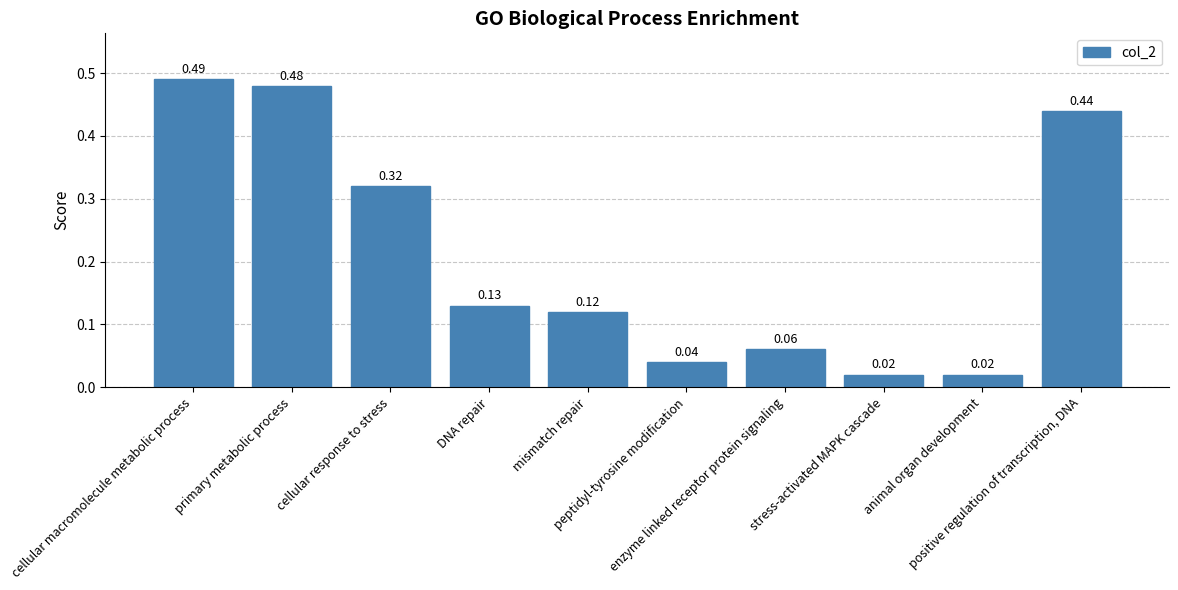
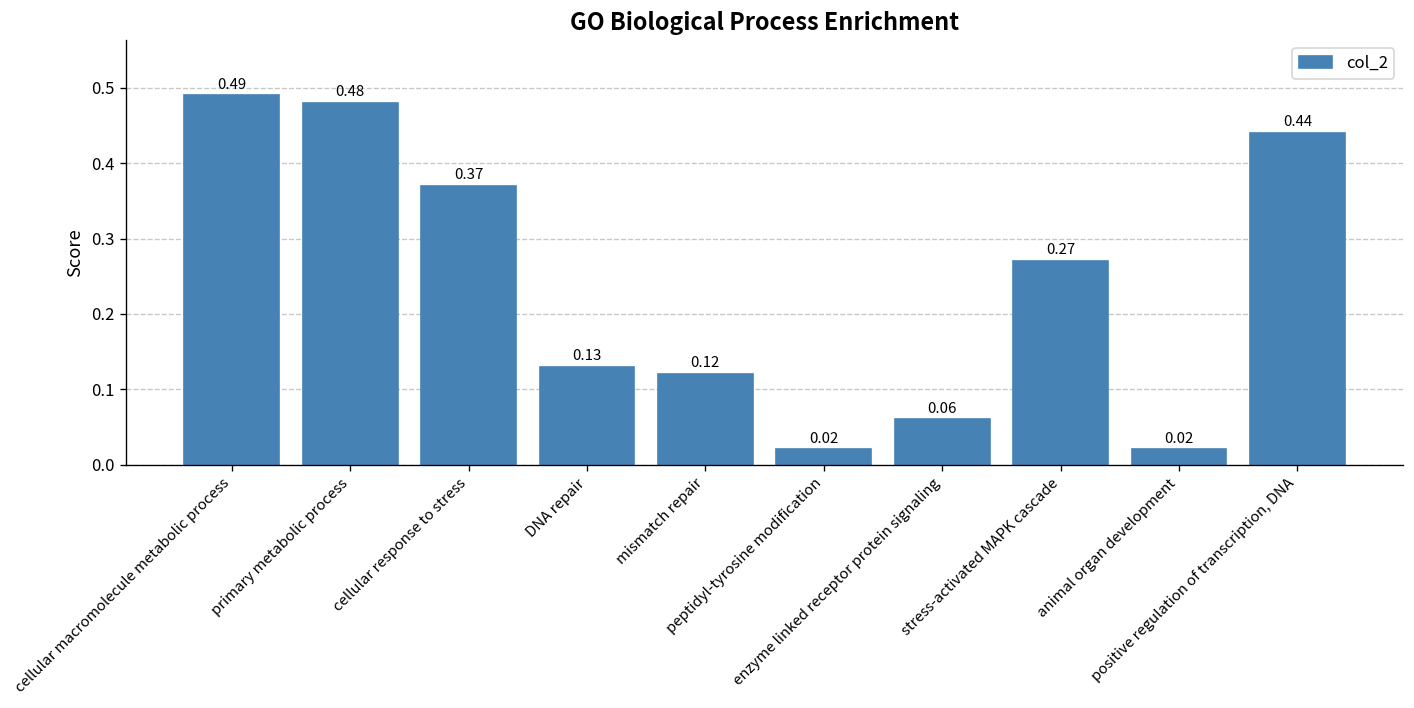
cellular response to stress: 0.32 -> 0.37
peptidyl-tyrosine modification: 0.04 -> 0.02
stress-activated MAPK cascade: 0.02 -> 0.27
